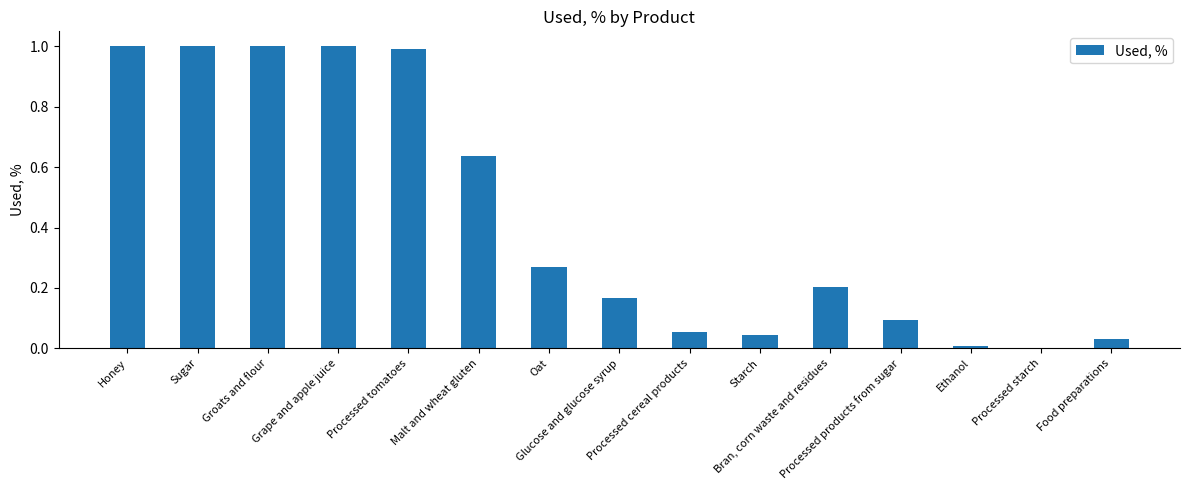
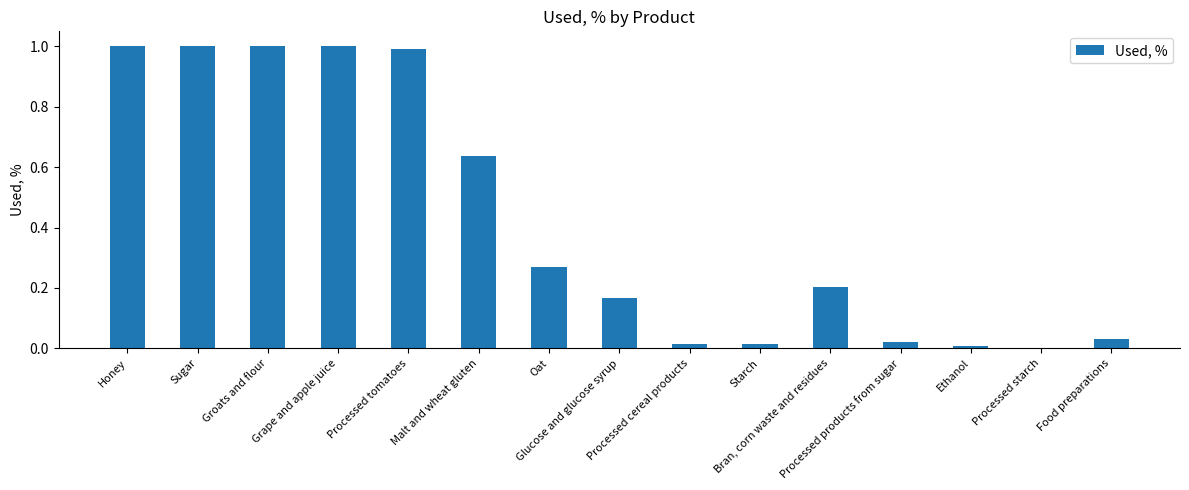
Processed cereal products: 0.05 -> 0.01
Starch: 0.04 -> 0.02
Processed products from sugar: 0.10 -> 0.02
